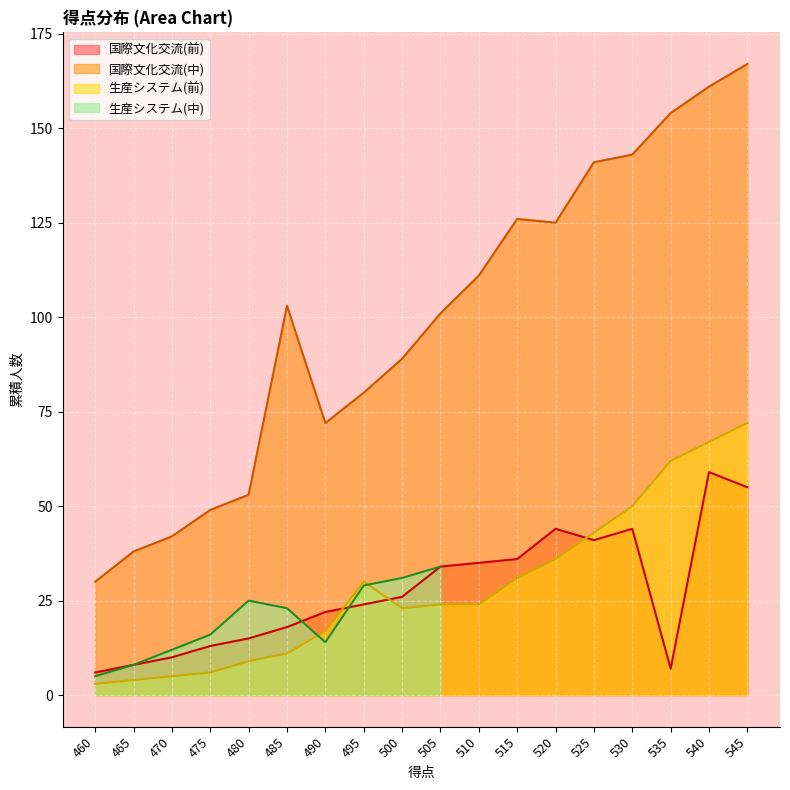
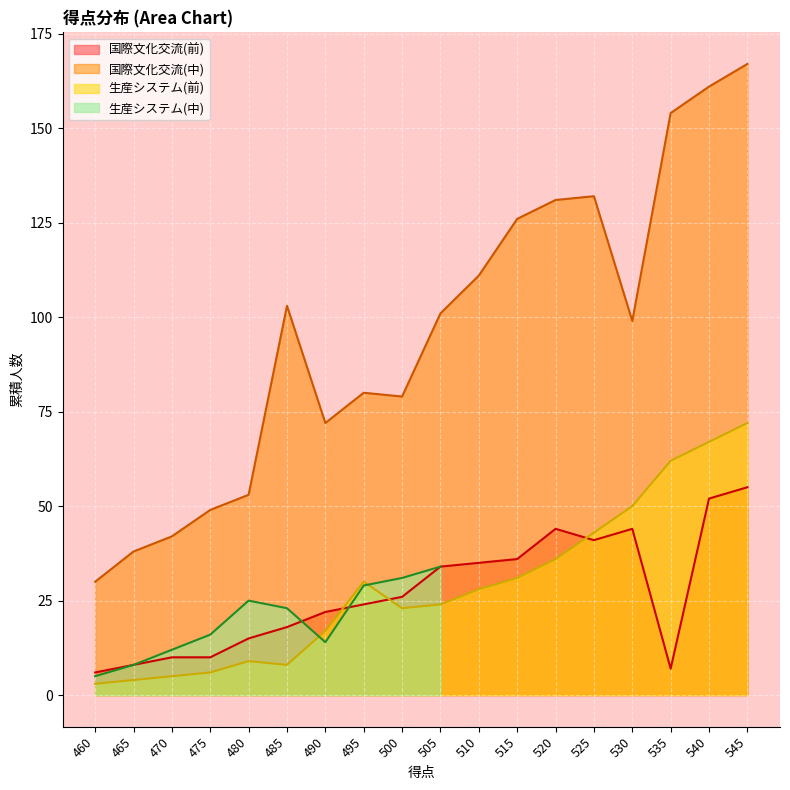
国際文化交流(前), 475: 13 -> 10
生産システム(前), 485: 11 -> 8
国際文化交流(中), 500: 89 -> 79
生産システム(前), 510: 24 -> 28
国際文化交流(中), 520: 125 -> 131
国際文化交流(中), 525: 141 -> 132
国際文化交流(中), 530: 143 -> 99
国際文化交流(前), 540: 59 -> 52
